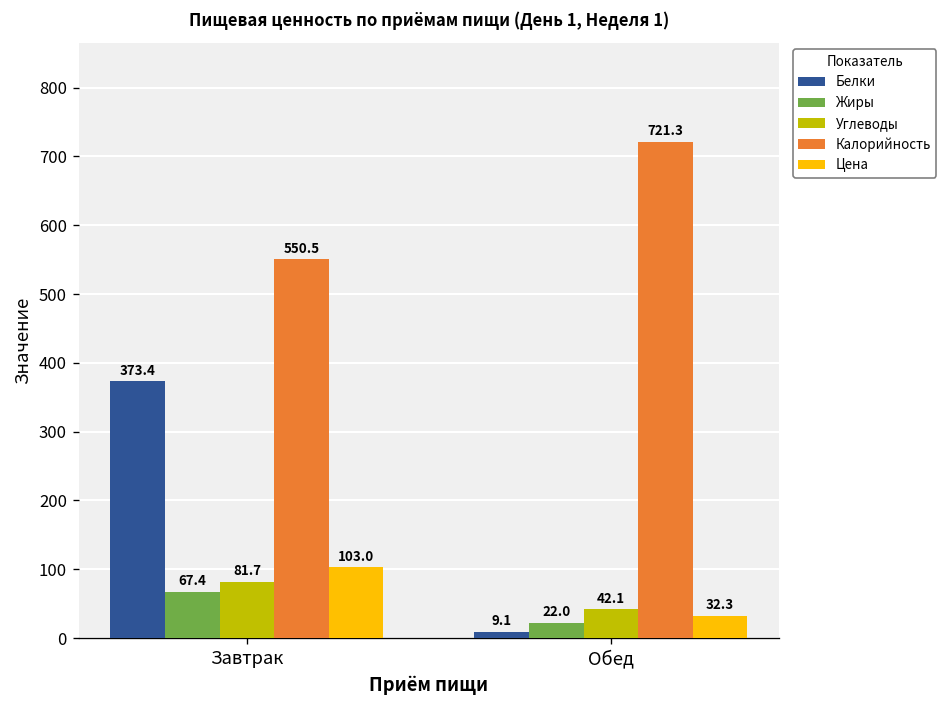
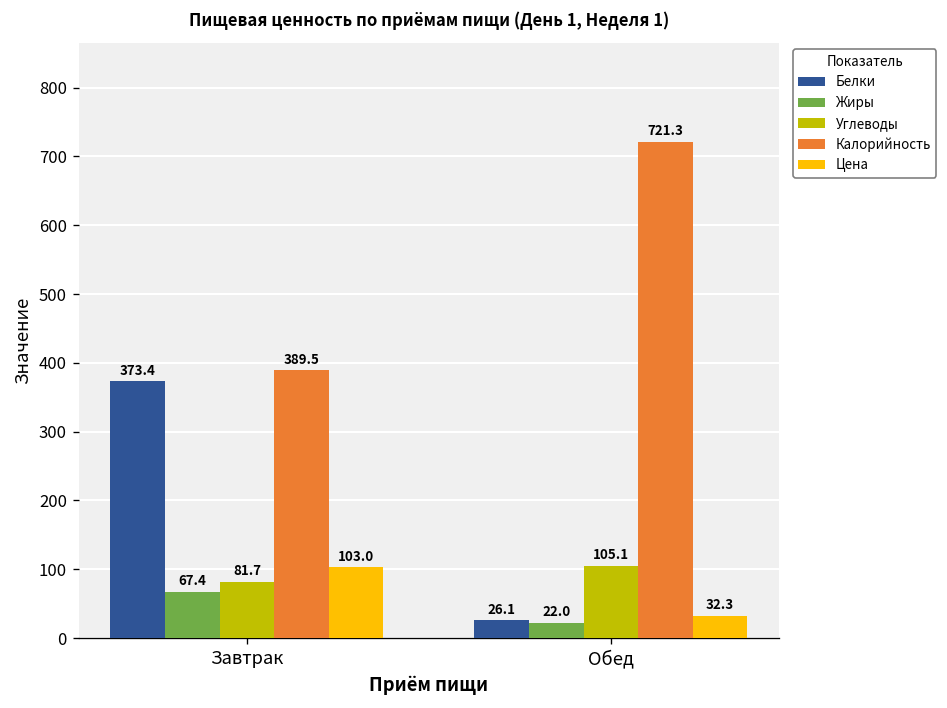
Калорийность, Завтрак: 550.5 -> 389.5
Белки, Обед: 9.1 -> 26.1
Углеводы, Обед: 42.1 -> 105.1
